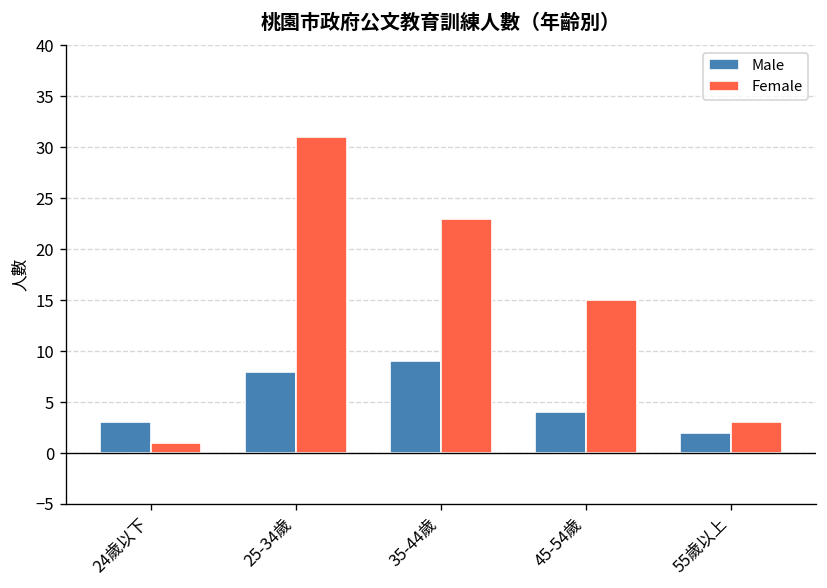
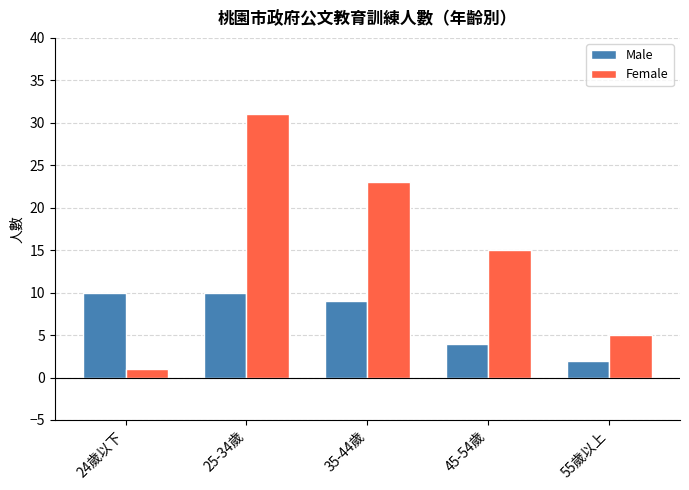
Male, 24歲以下: 3 -> 10
Male, 25-34歲: 8 -> 10
Female, 55歲以上: 3 -> 5
